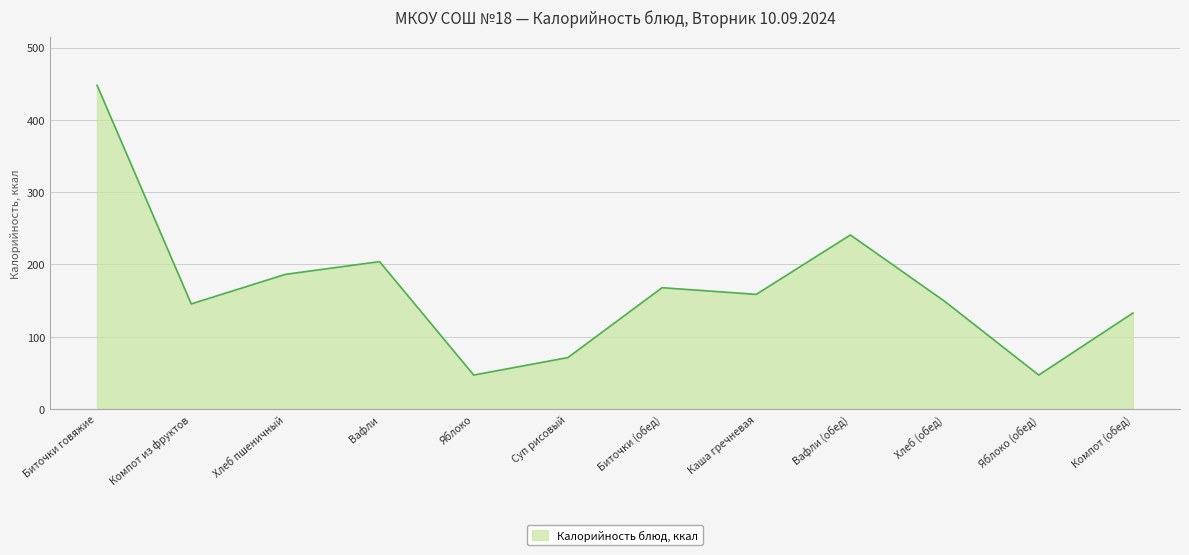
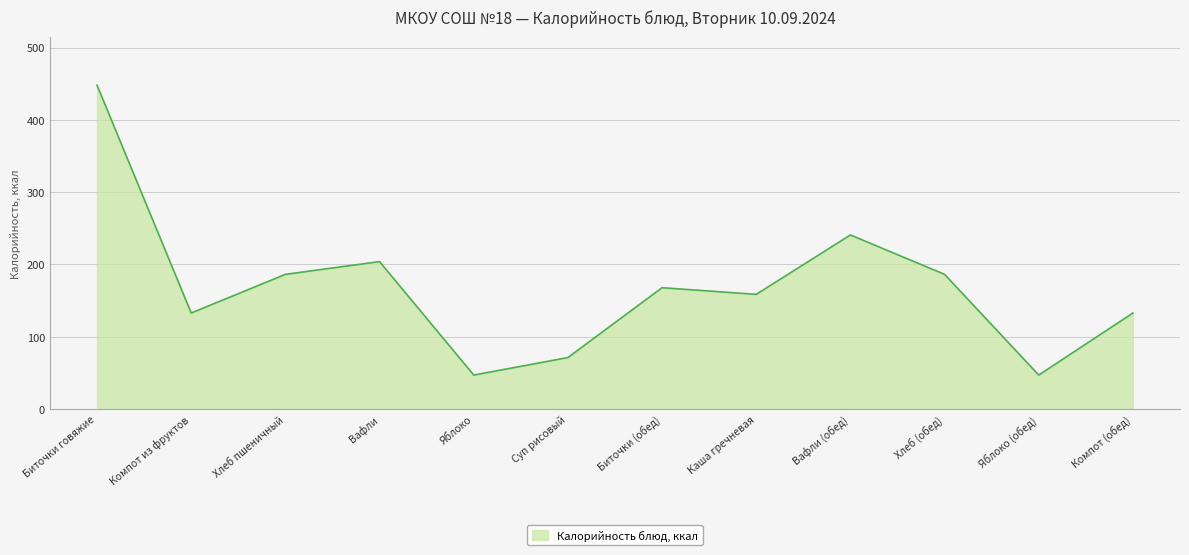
Компот из фруктов: 150 -> 130
Хлеб (обед): 150 -> 190
